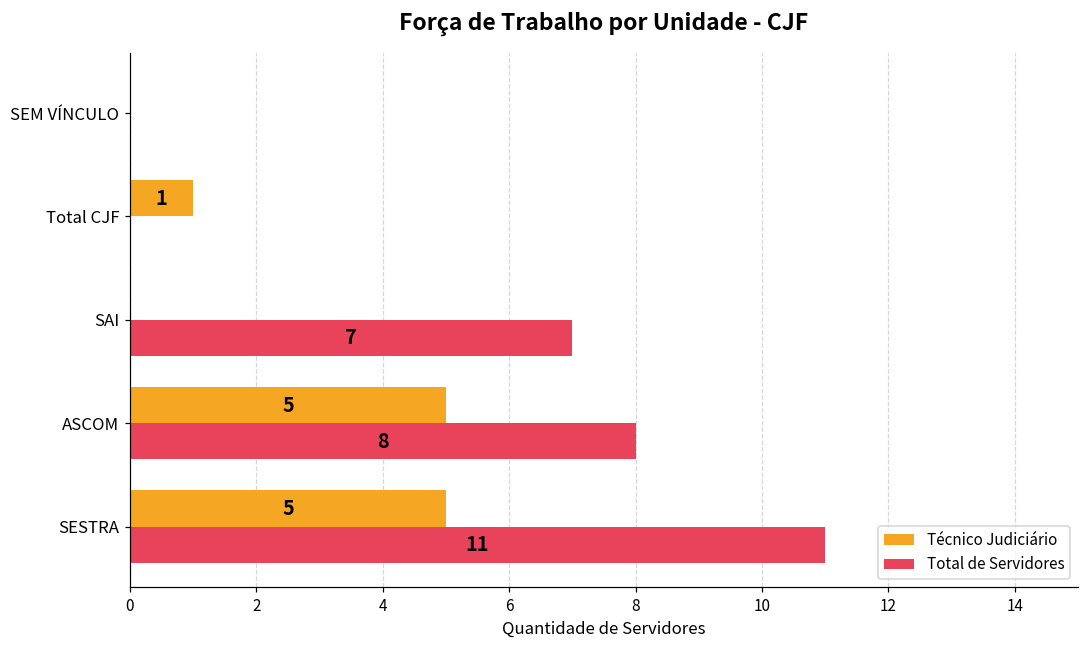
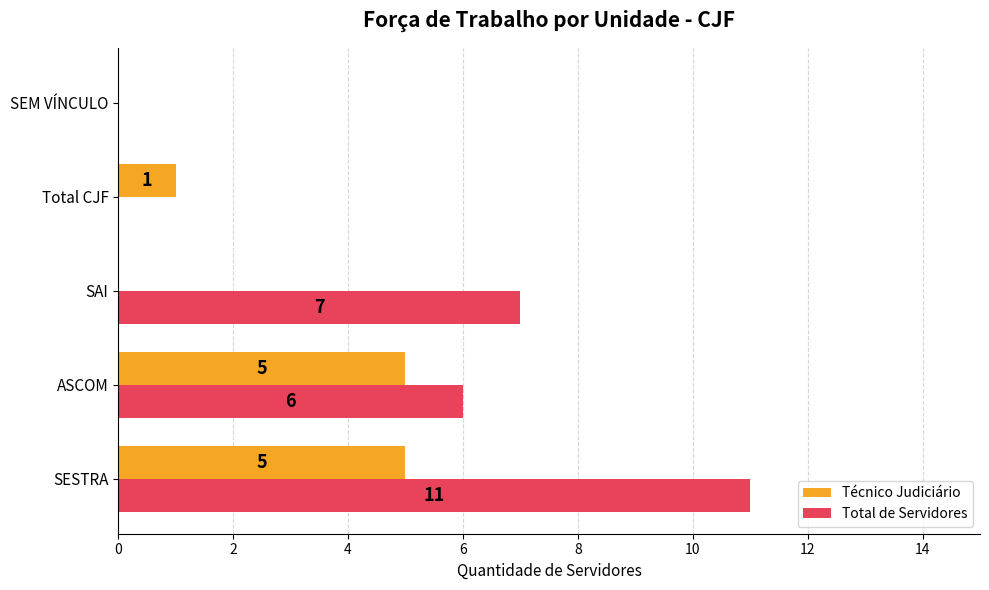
Total de Servidores, ASCOM: 8 -> 6
